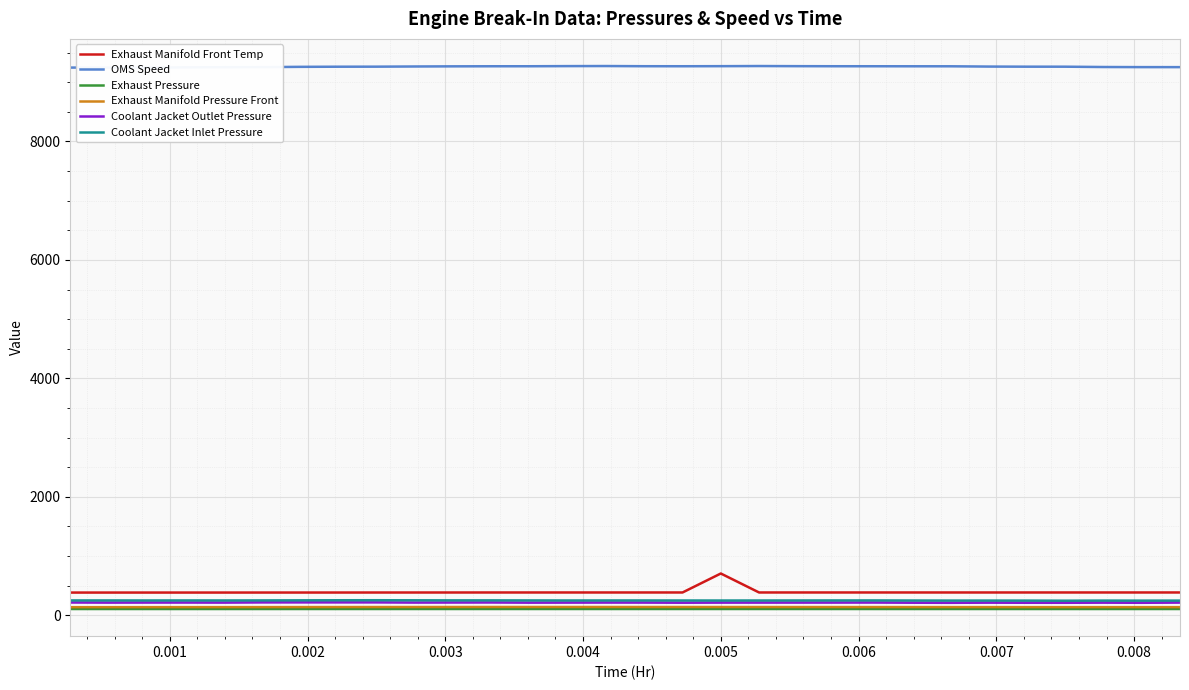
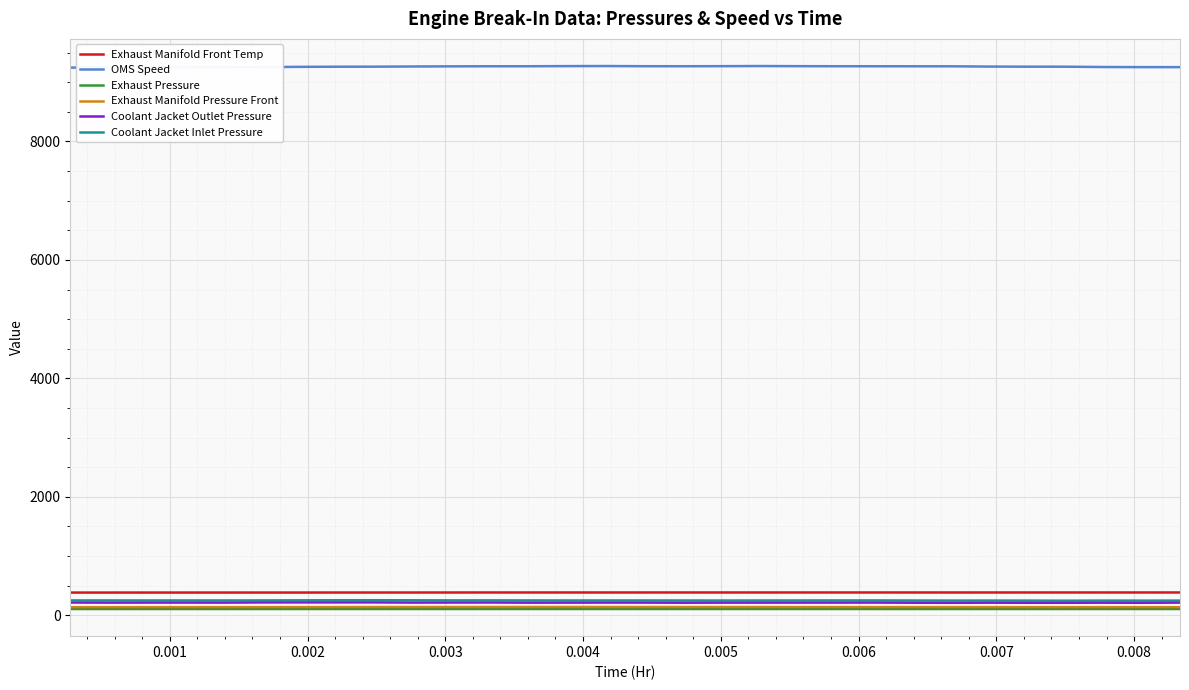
Exhaust Manifold Front Temp, 0.005: 700 -> 400
